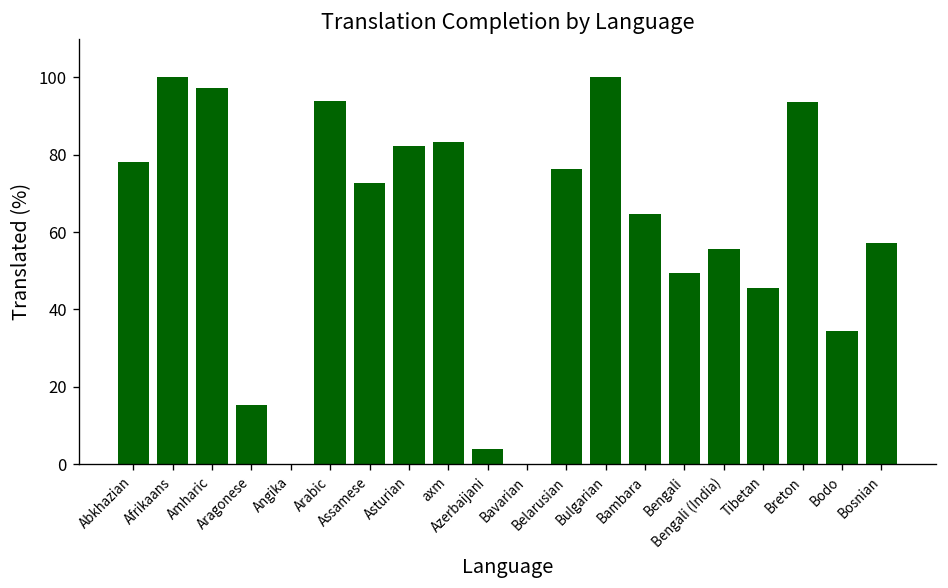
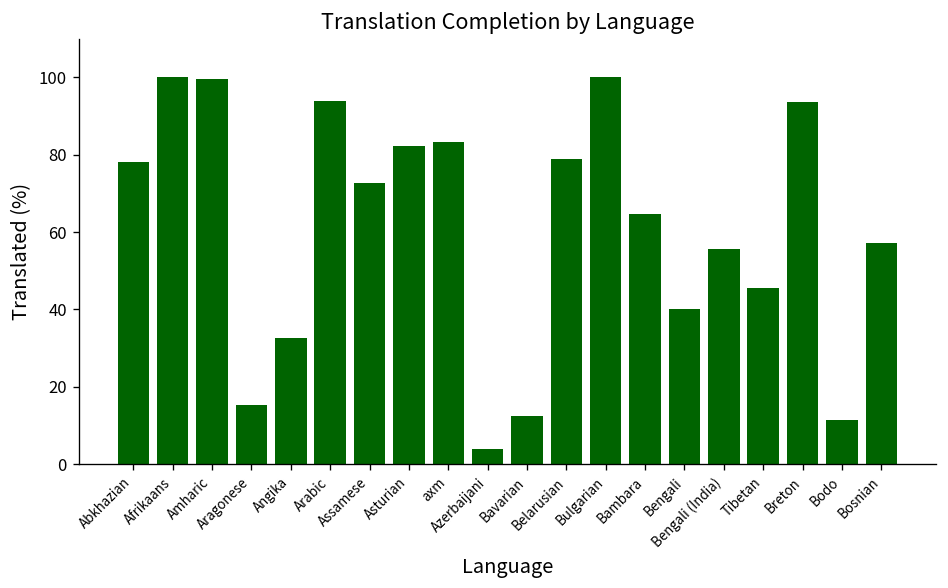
Amharic: 97 -> 100
Angika: 0 -> 33
Bavarian: 0 -> 12
Belarusian: 76 -> 79
Bengali: 49 -> 40
Bodo: 34 -> 12
